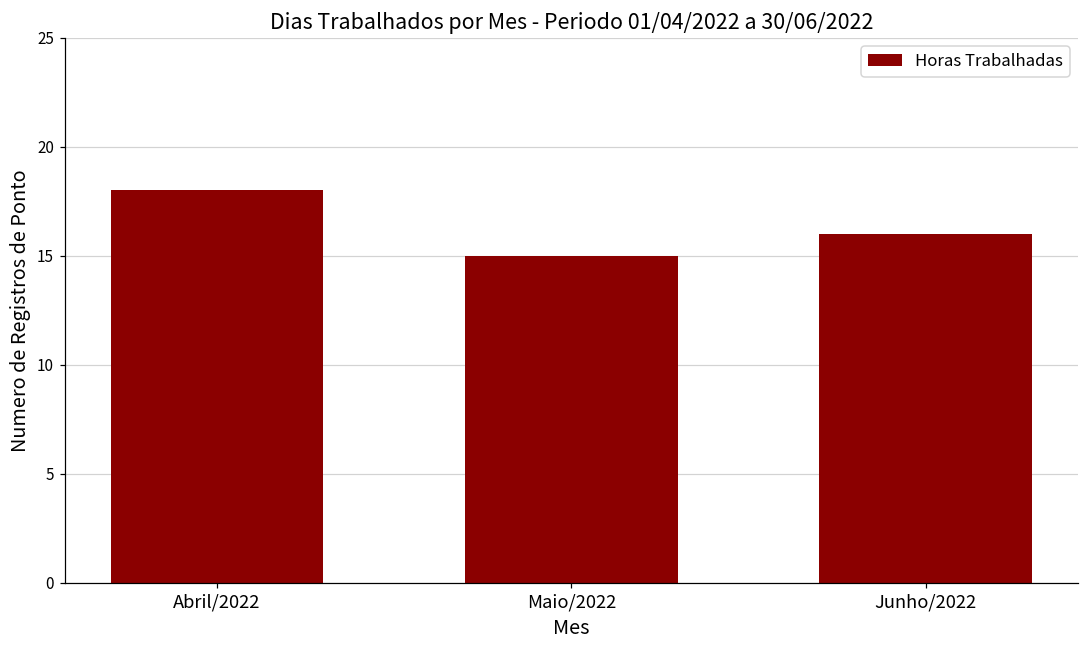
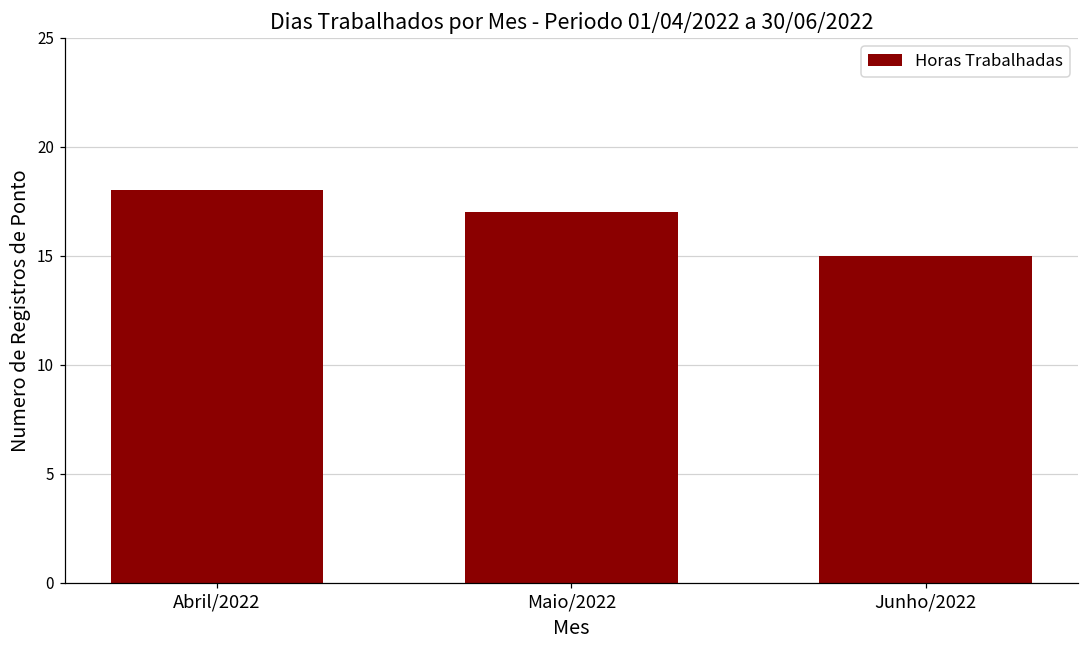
Maio/2022: 15 -> 17
Junho/2022: 16 -> 15
